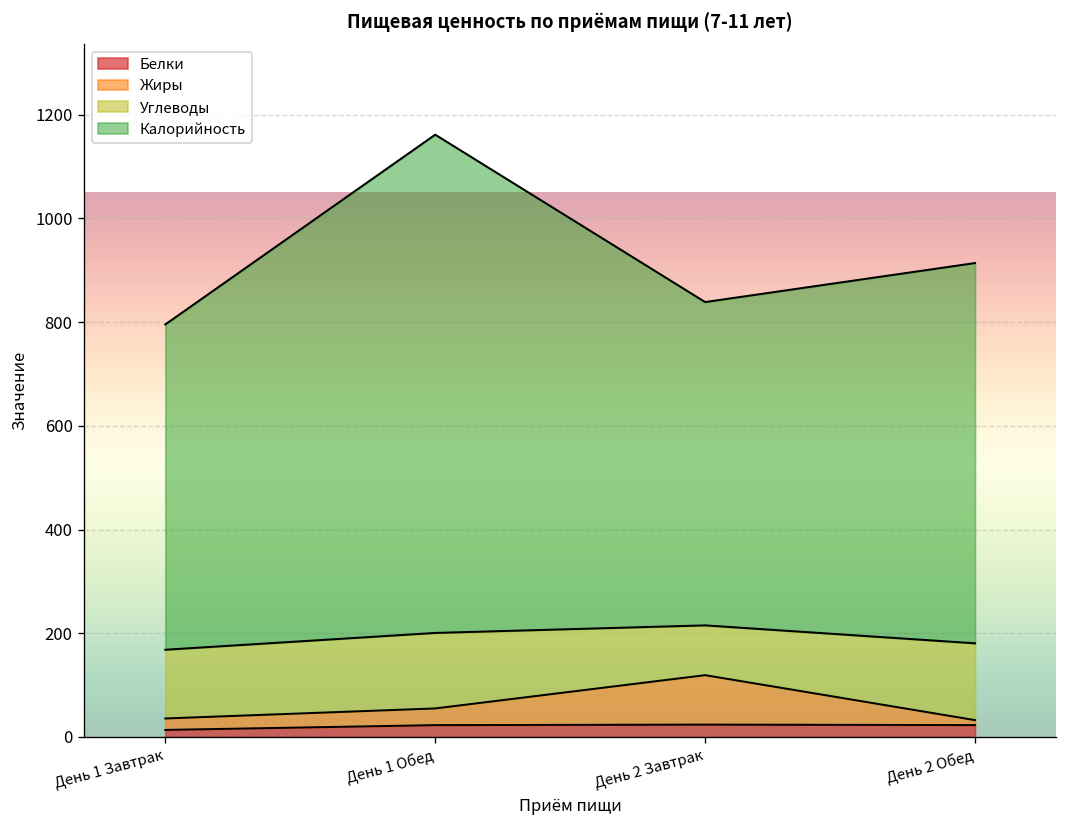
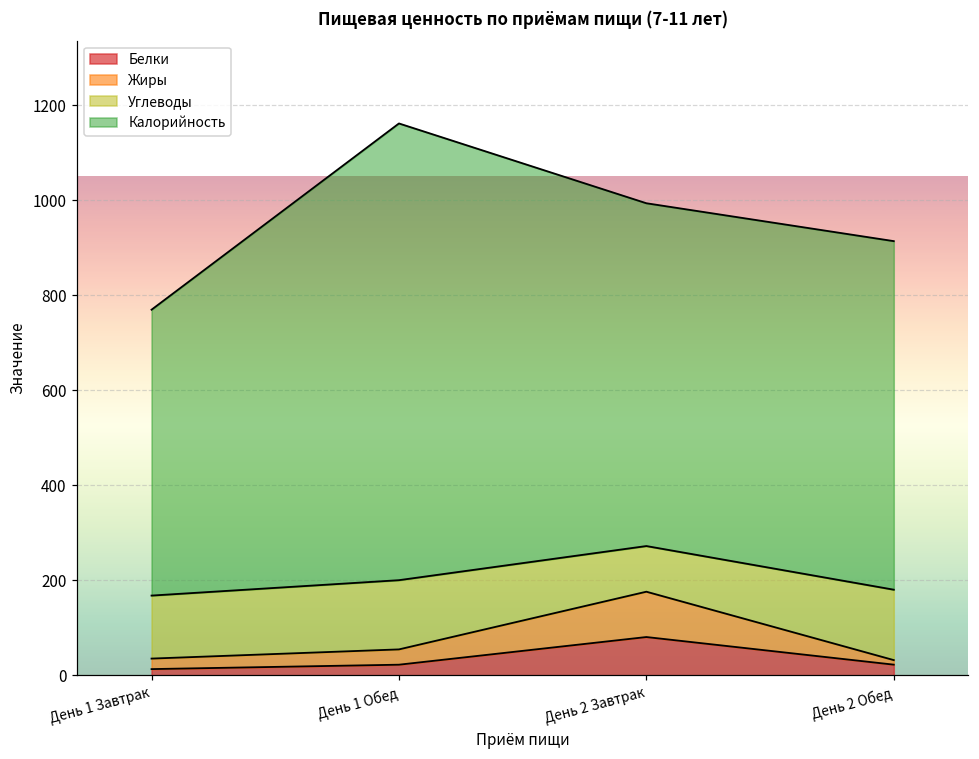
Калорийность, День 1 Завтрак: 630 -> 600
Белки, День 2 Завтрак: 20 -> 80
Калорийность, День 2 Завтрак: 620 -> 720
